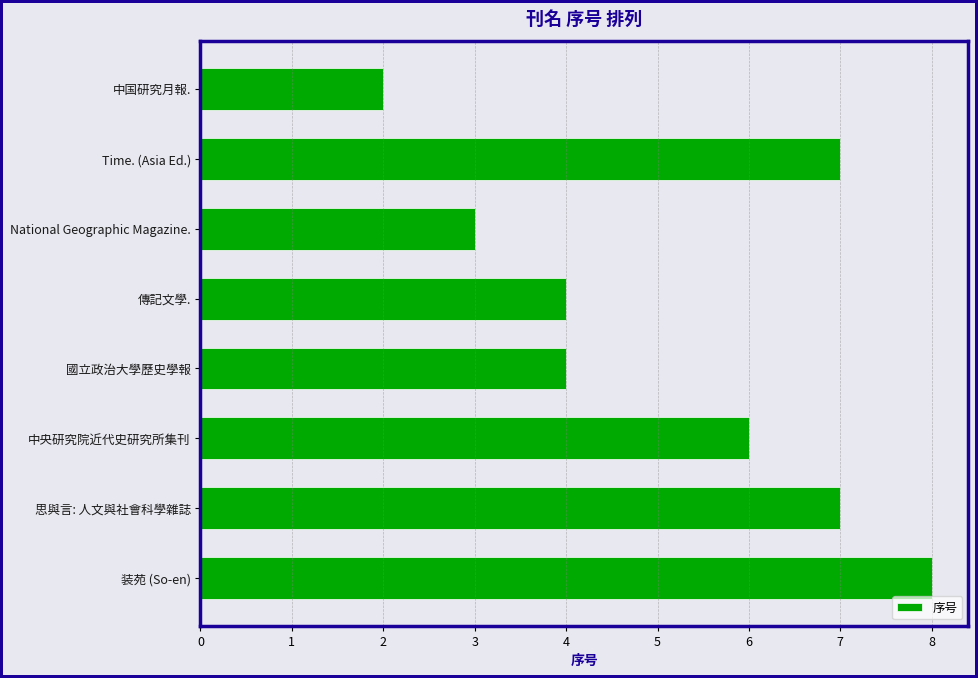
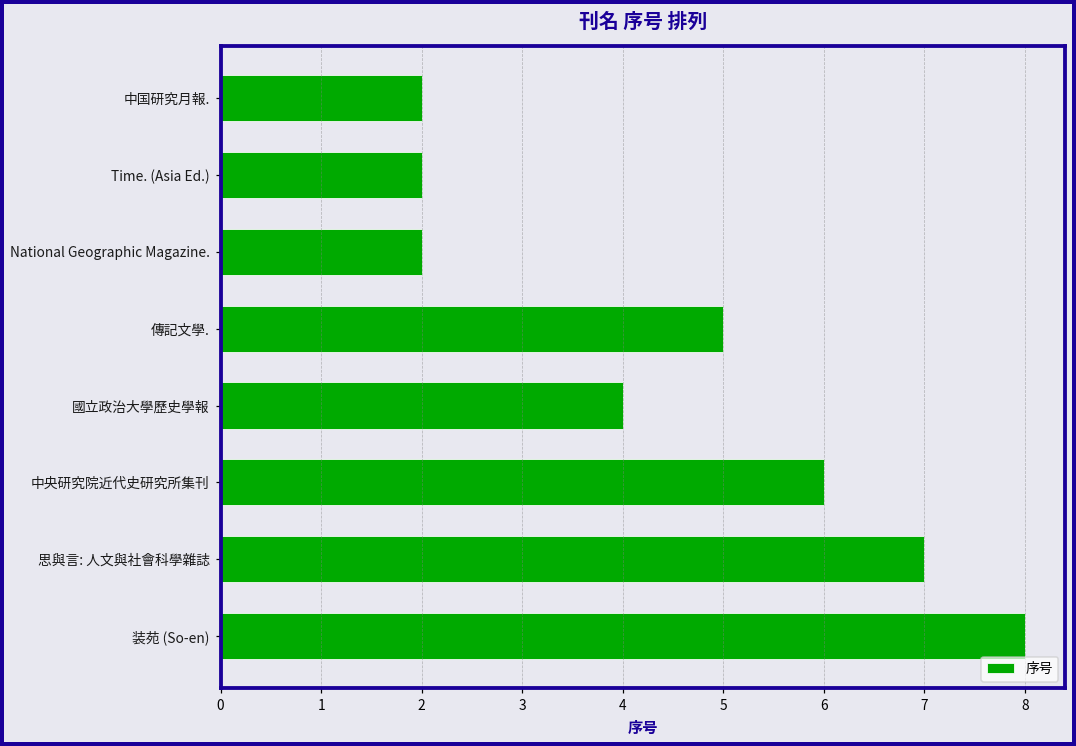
Time. (Asia Ed.): 7 -> 2
National Geographic Magazine.: 3 -> 2
傳記文學.: 4 -> 5
